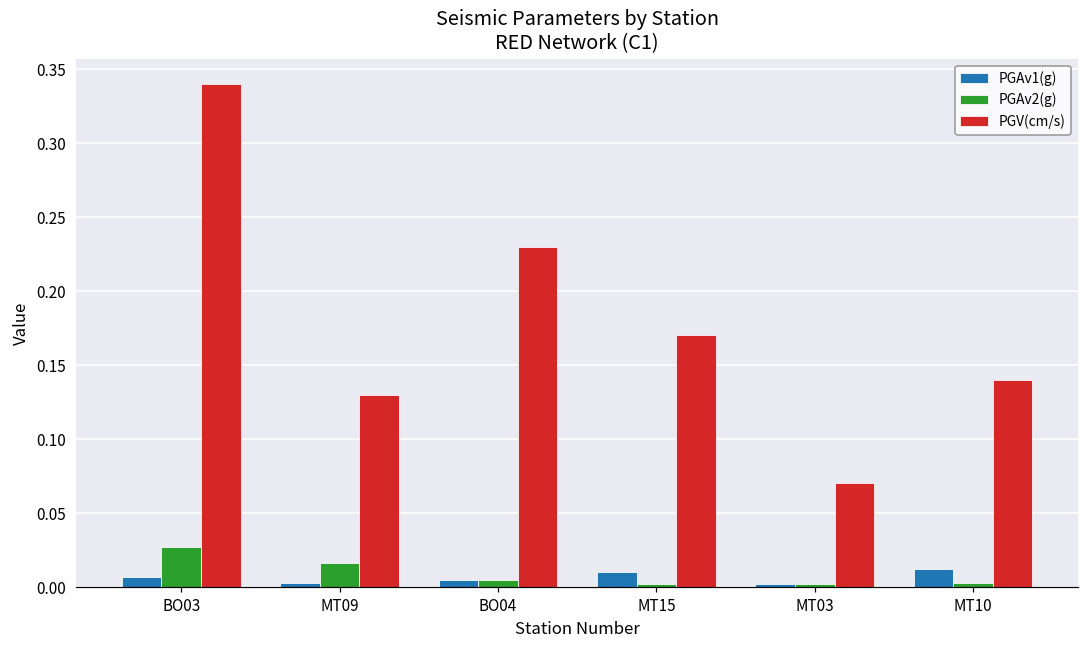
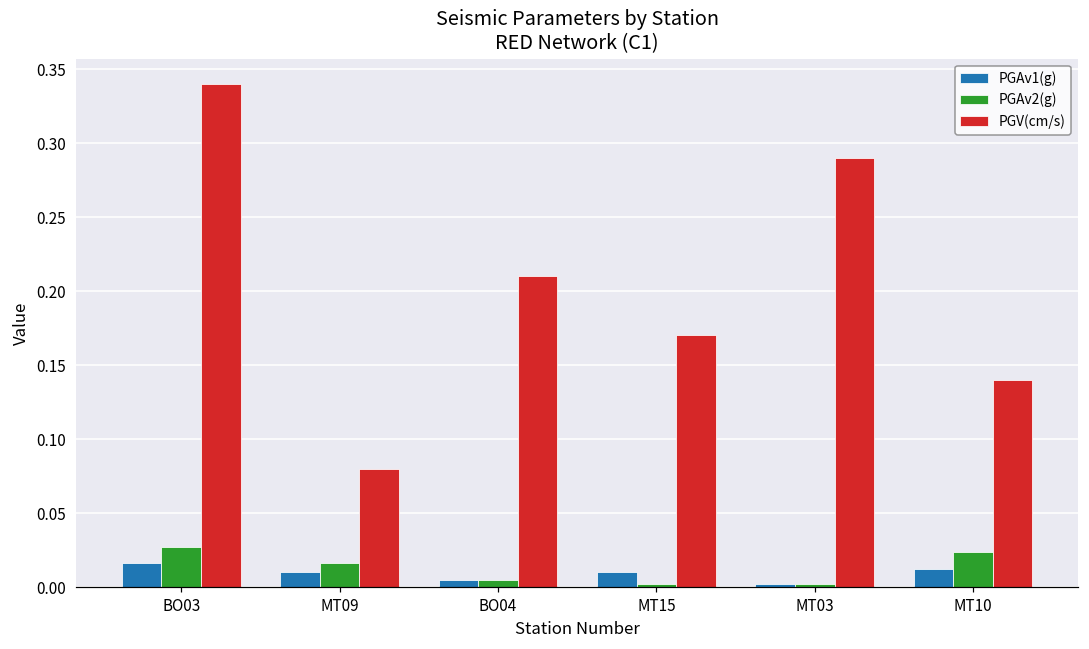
PGAv1(g), BO03: 0.007 -> 0.016
PGAv1(g), MT09: 0.003 -> 0.010
PGV(cm/s), MT09: 0.13 -> 0.08
PGV(cm/s), BO04: 0.23 -> 0.21
PGV(cm/s), MT03: 0.07 -> 0.29
PGAv2(g), MT10: 0.003 -> 0.024
